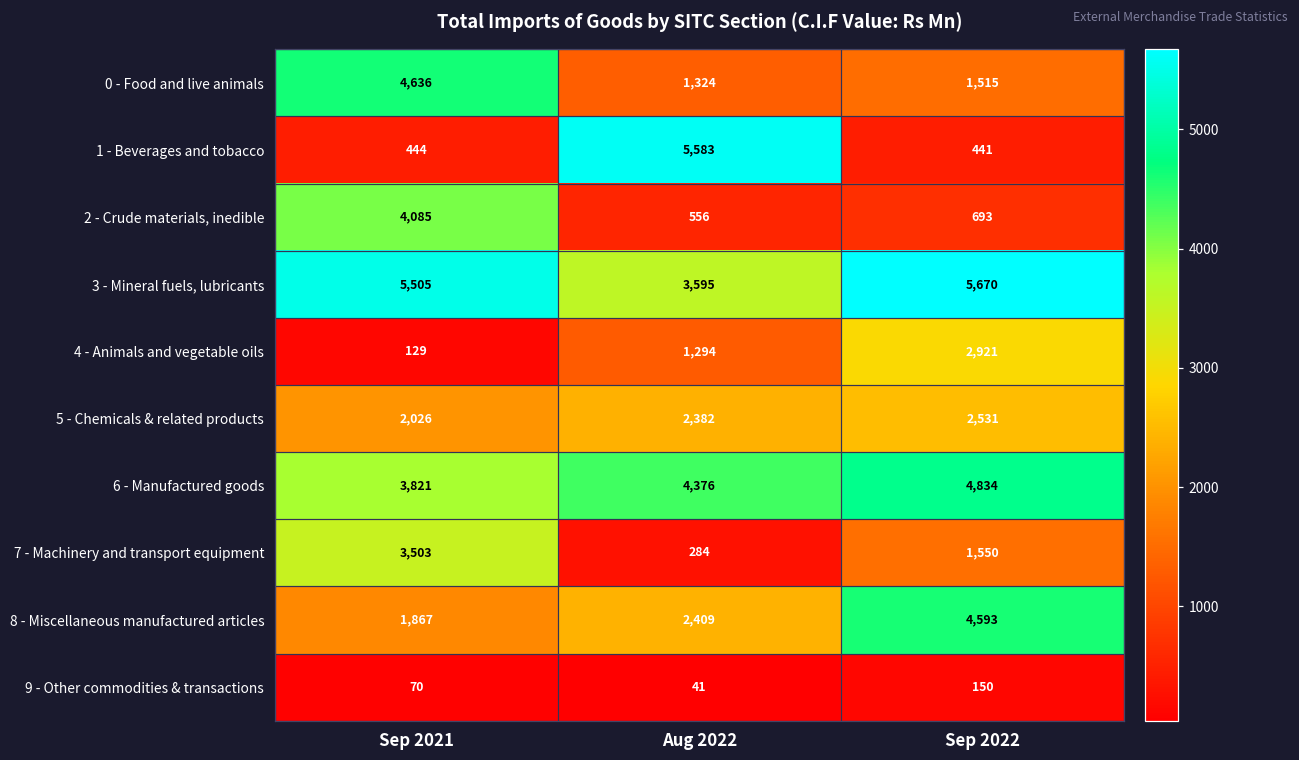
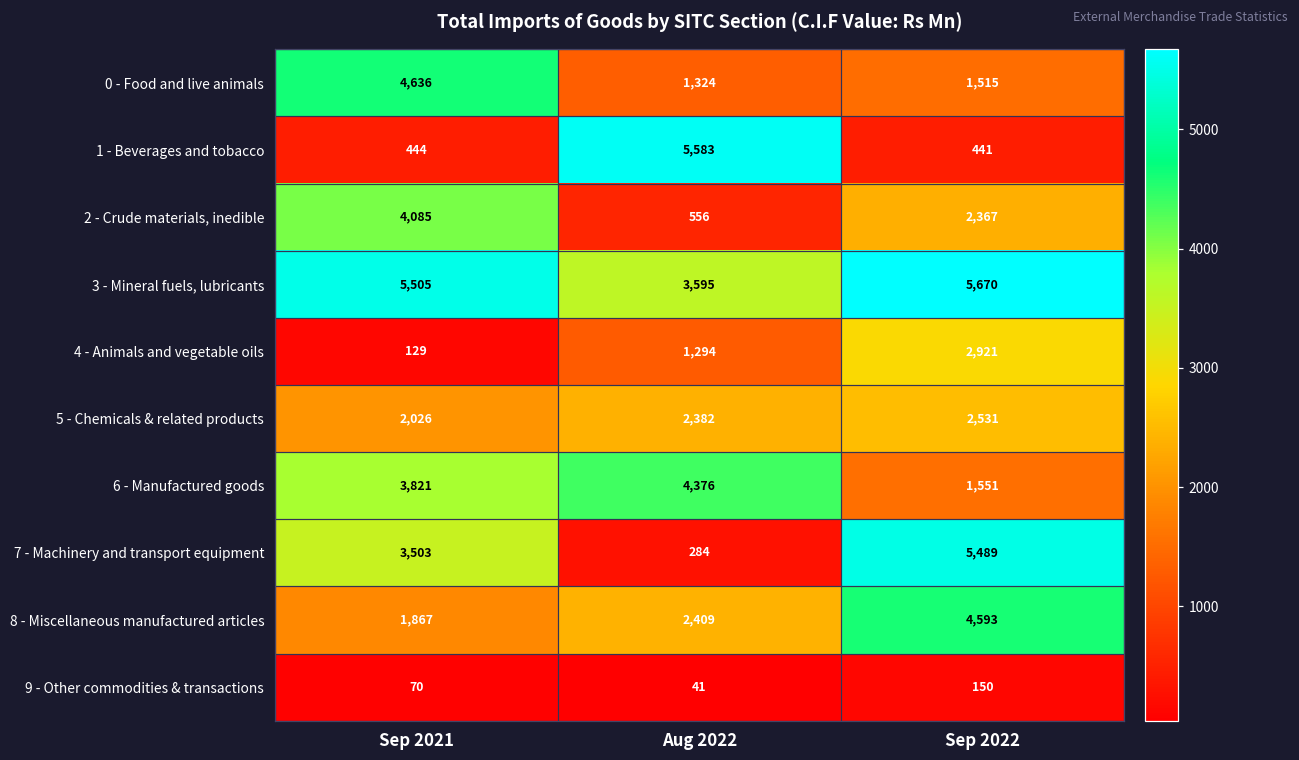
2 - Crude materials, inedible, Sep 2022: 693 -> 2,367
6 - Manufactured goods, Sep 2022: 4,834 -> 1,551
7 - Machinery and transport equipment, Sep 2022: 1,550 -> 5,489
